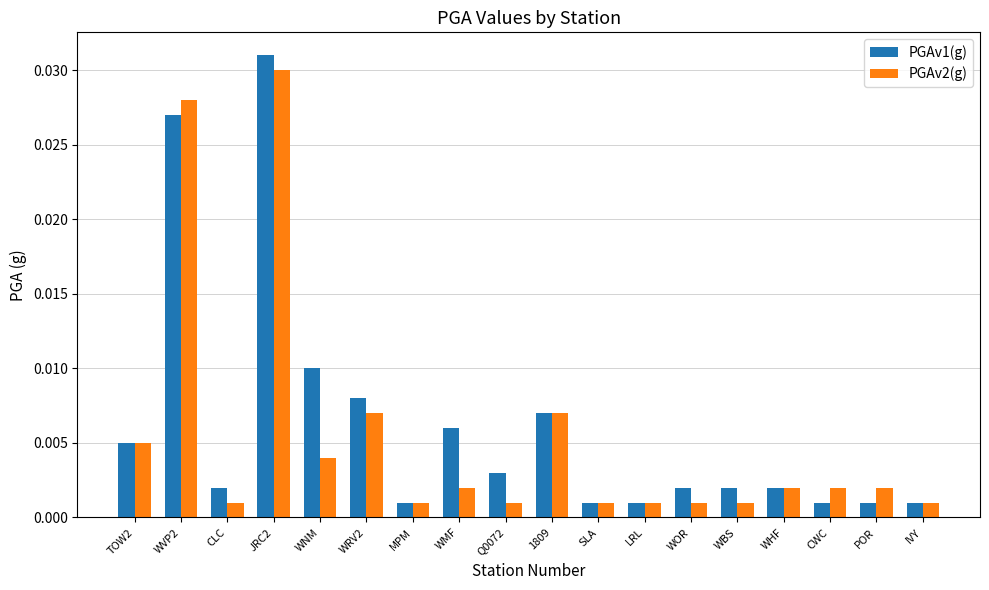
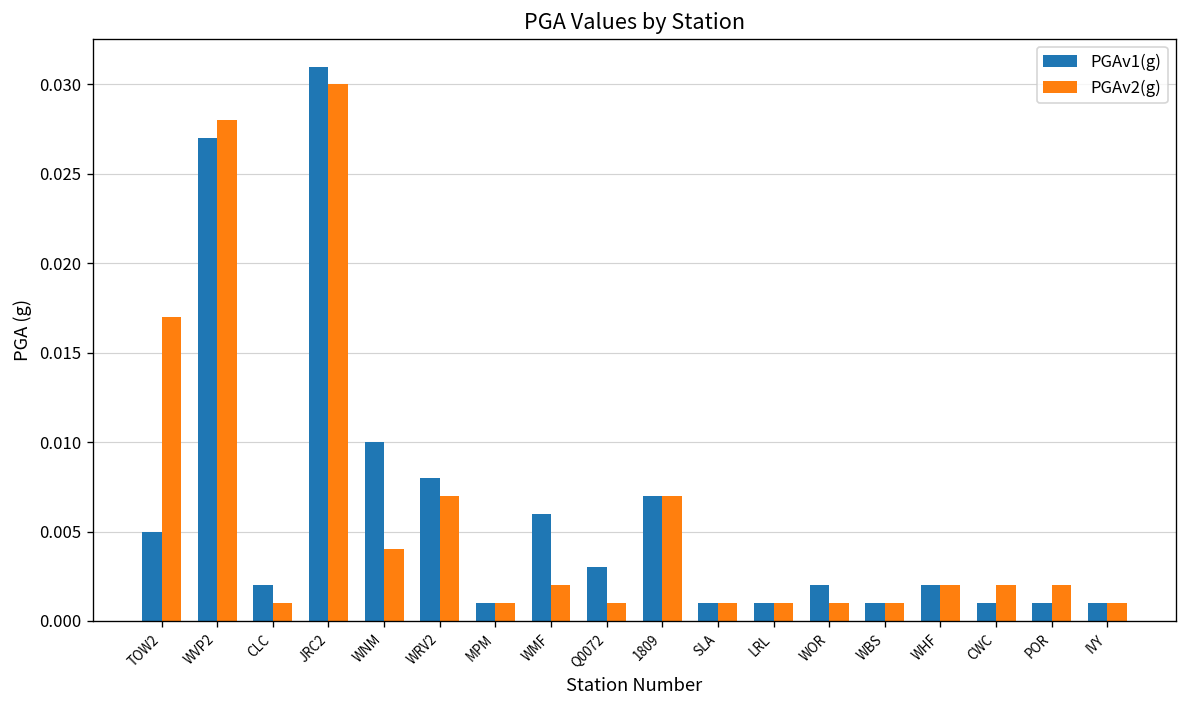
PGAv2(g), TOW2: 0.005 -> 0.017
PGAv1(g), WBS: 0.002 -> 0.001
